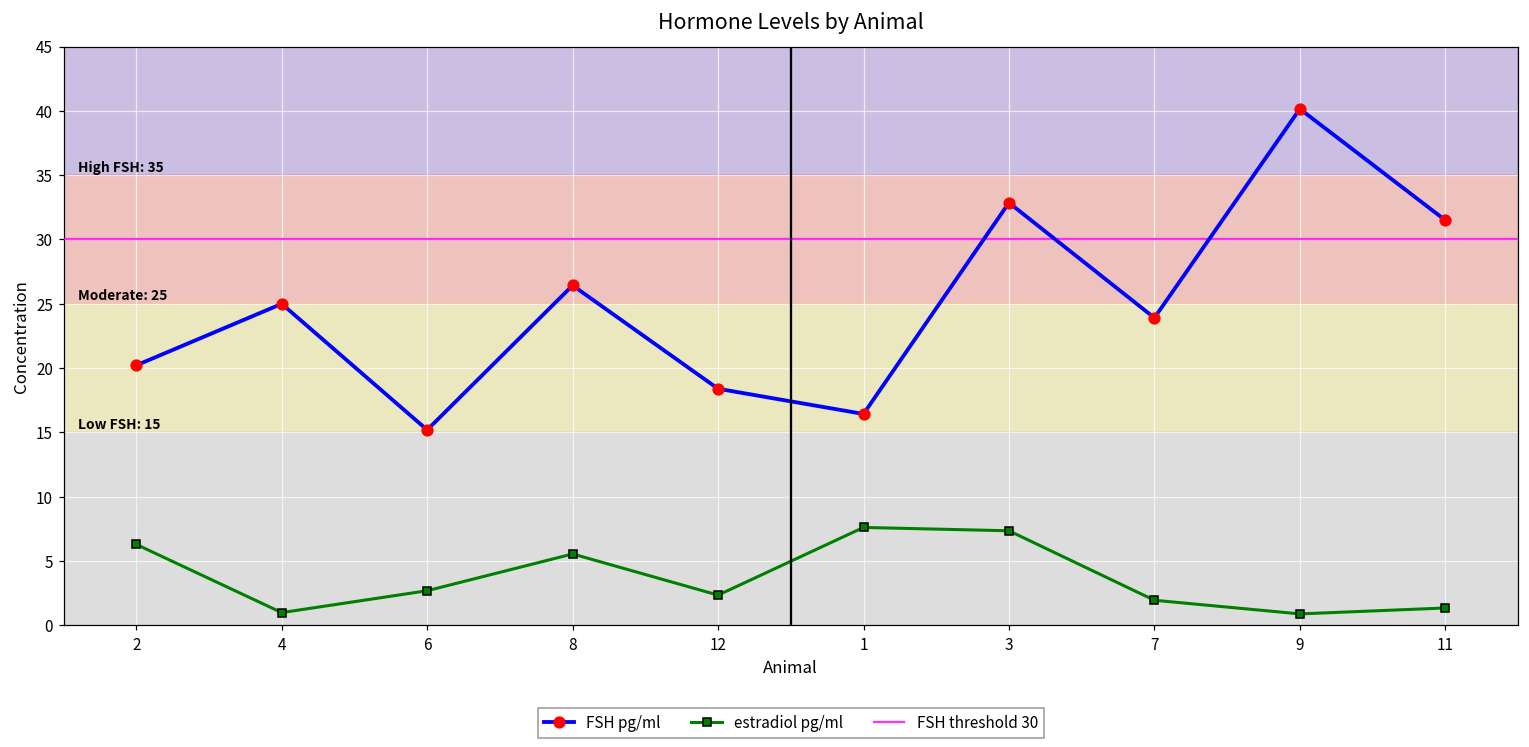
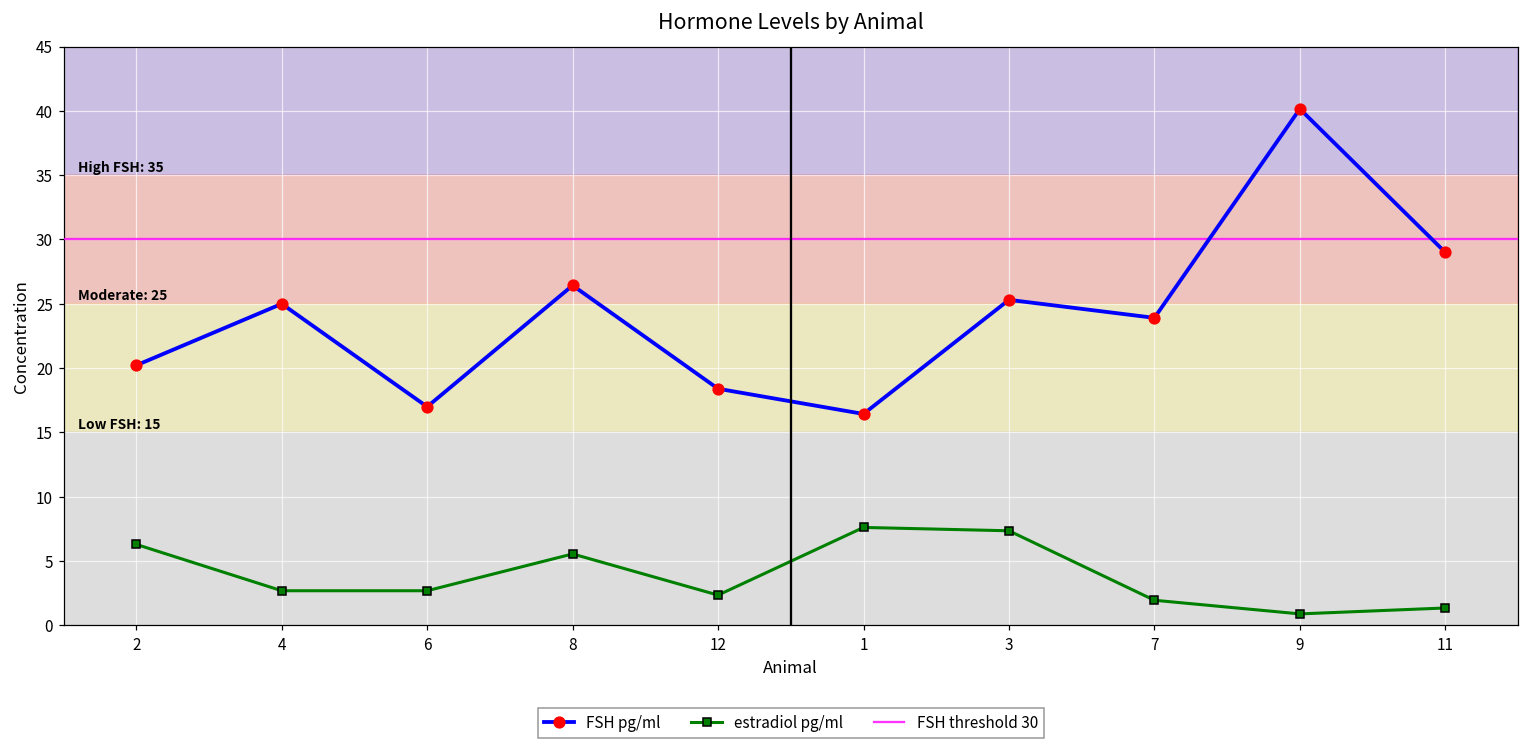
estradiol pg/ml, 4: 1.0 -> 2.7
FSH pg/ml, 6: 15.2 -> 17.0
FSH pg/ml, 3: 32.9 -> 25.3
FSH pg/ml, 11: 31.5 -> 29.0
